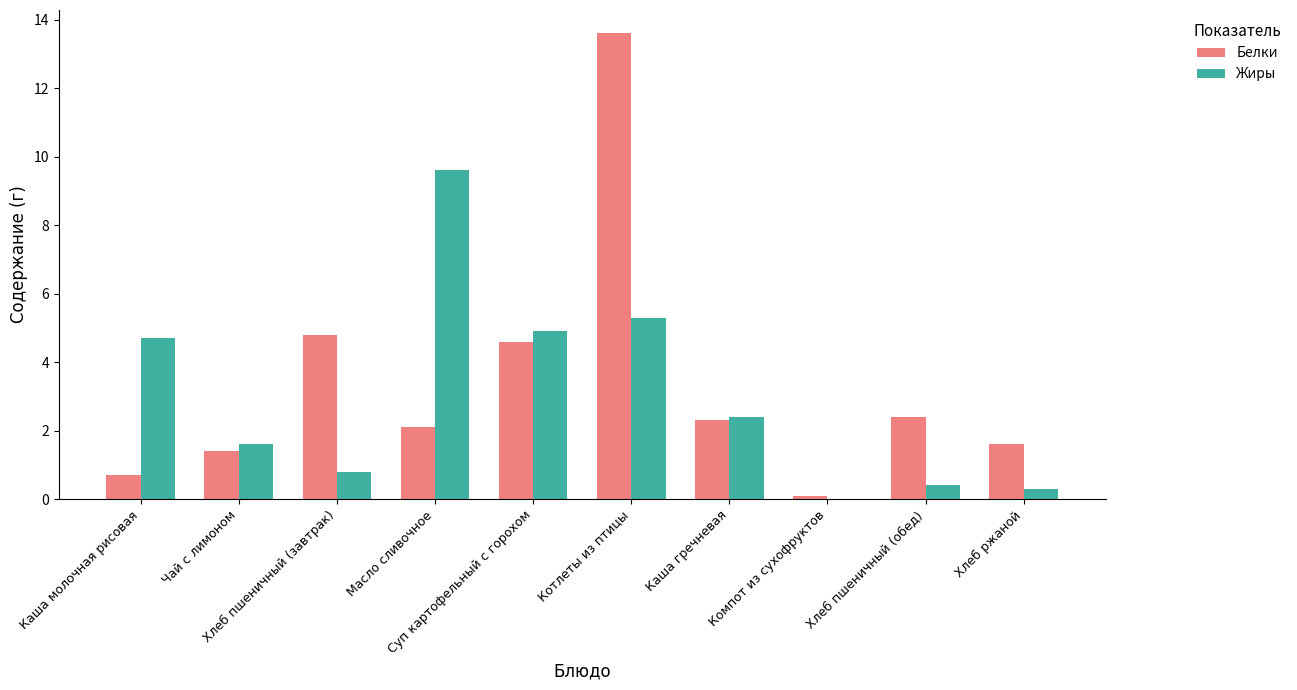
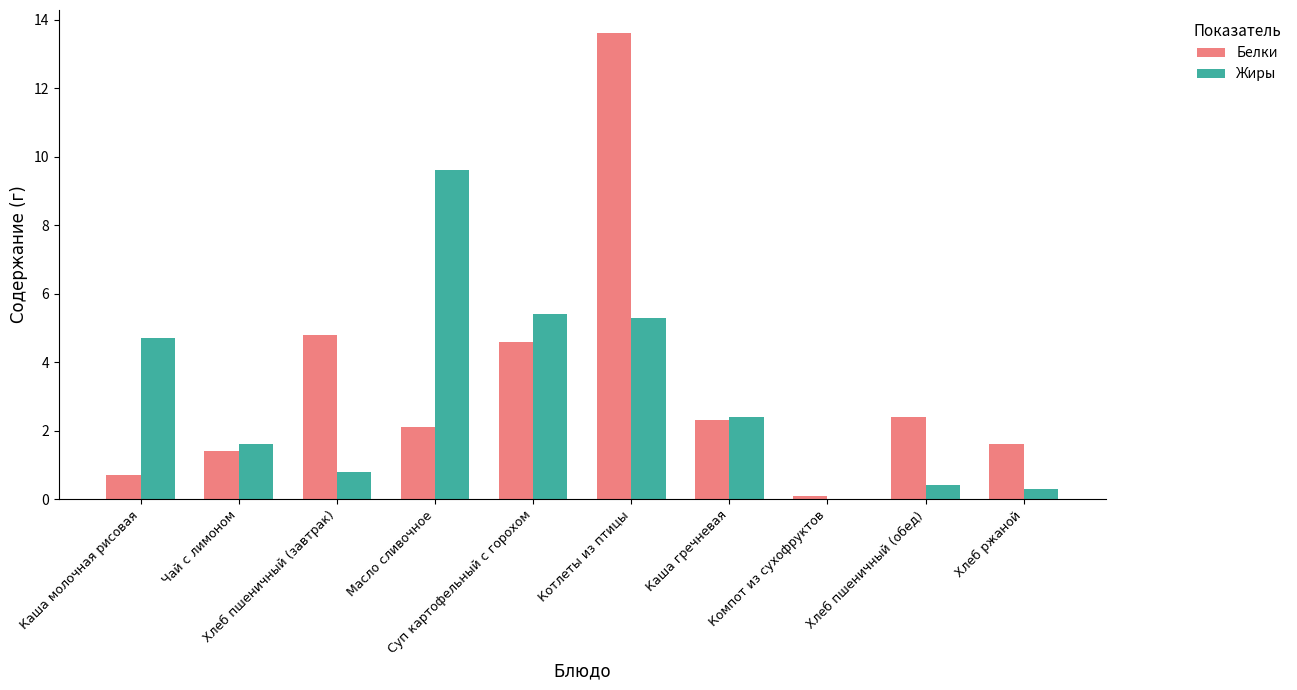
Жиры, Суп картофельный с горохом: 4.9 -> 5.4
